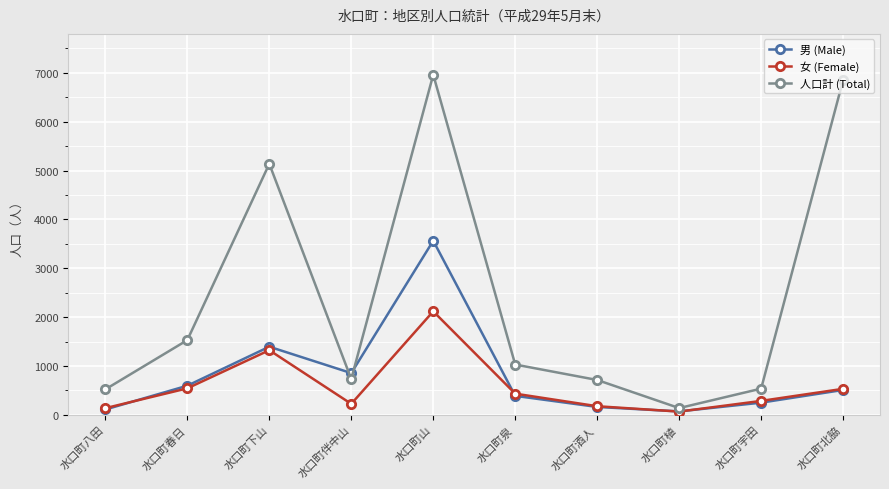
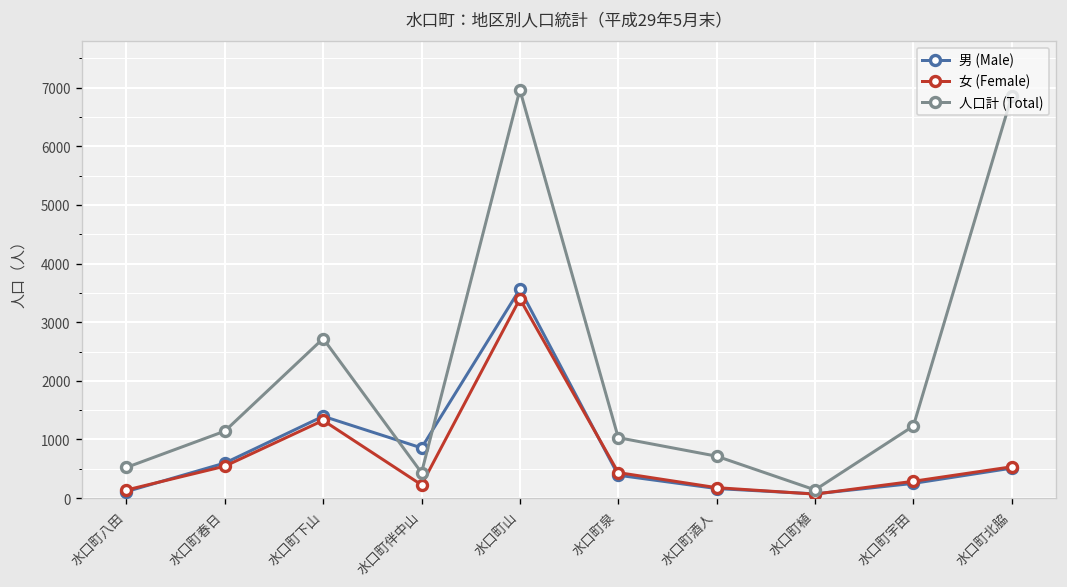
人口計 (Total), 水口町春日: 1500 -> 1100
人口計 (Total), 水口町下山: 5100 -> 2700
人口計 (Total), 水口町伴中山: 700 -> 400
女 (Female), 水口町山: 2100 -> 3400
人口計 (Total), 水口町宇田: 500 -> 1200
